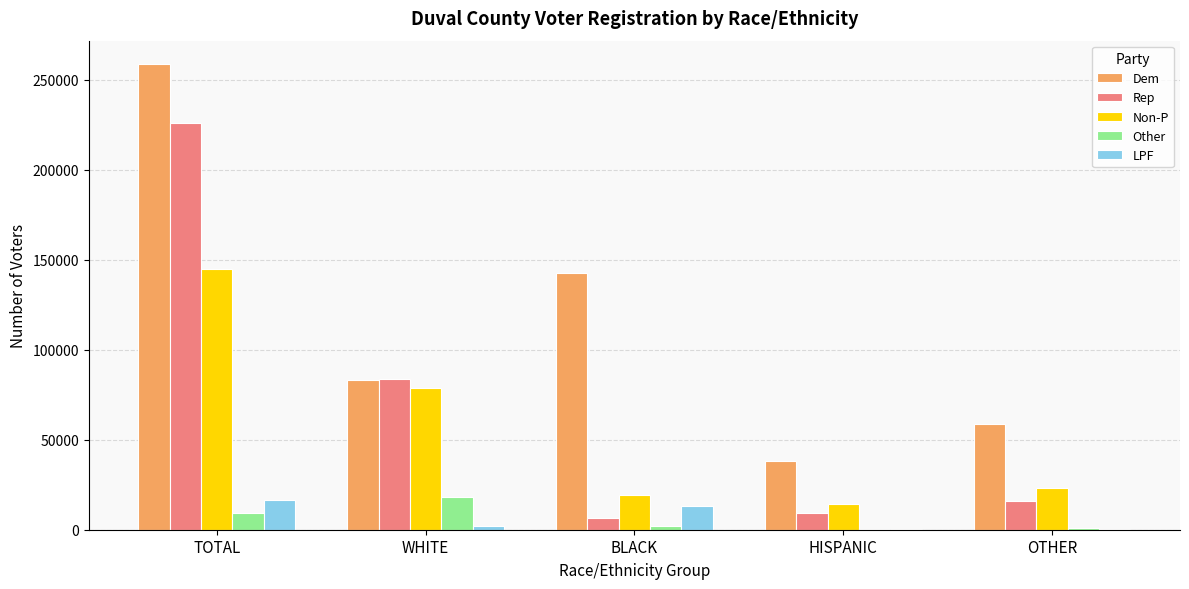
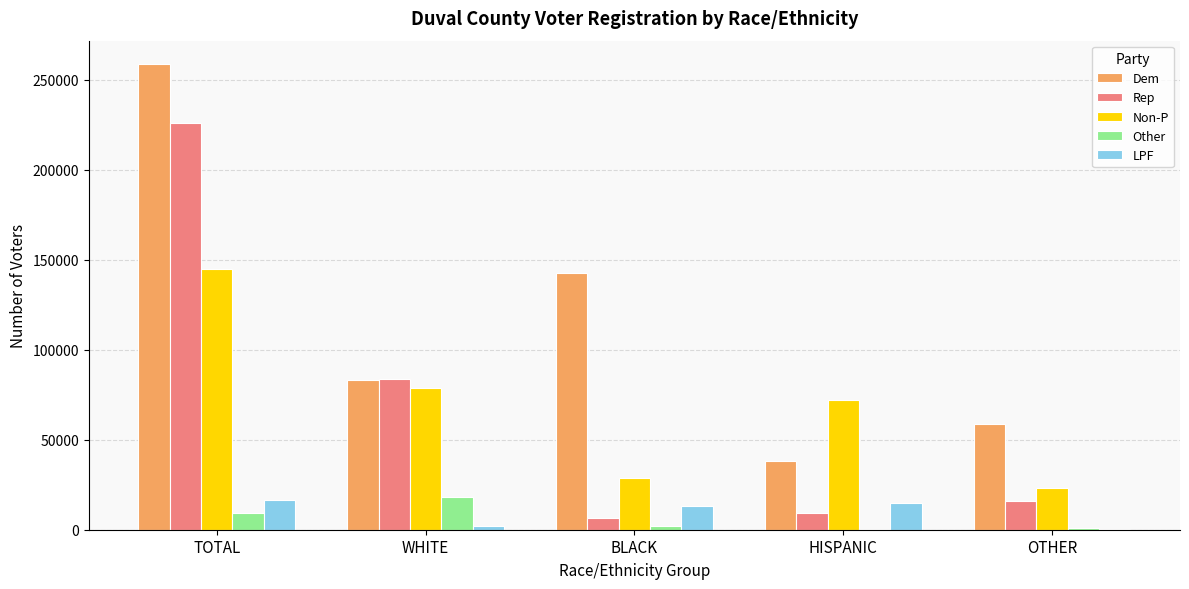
Non-P, BLACK: 19000 -> 29000
Non-P, HISPANIC: 14000 -> 72000
LPF, HISPANIC: 0 -> 15000
